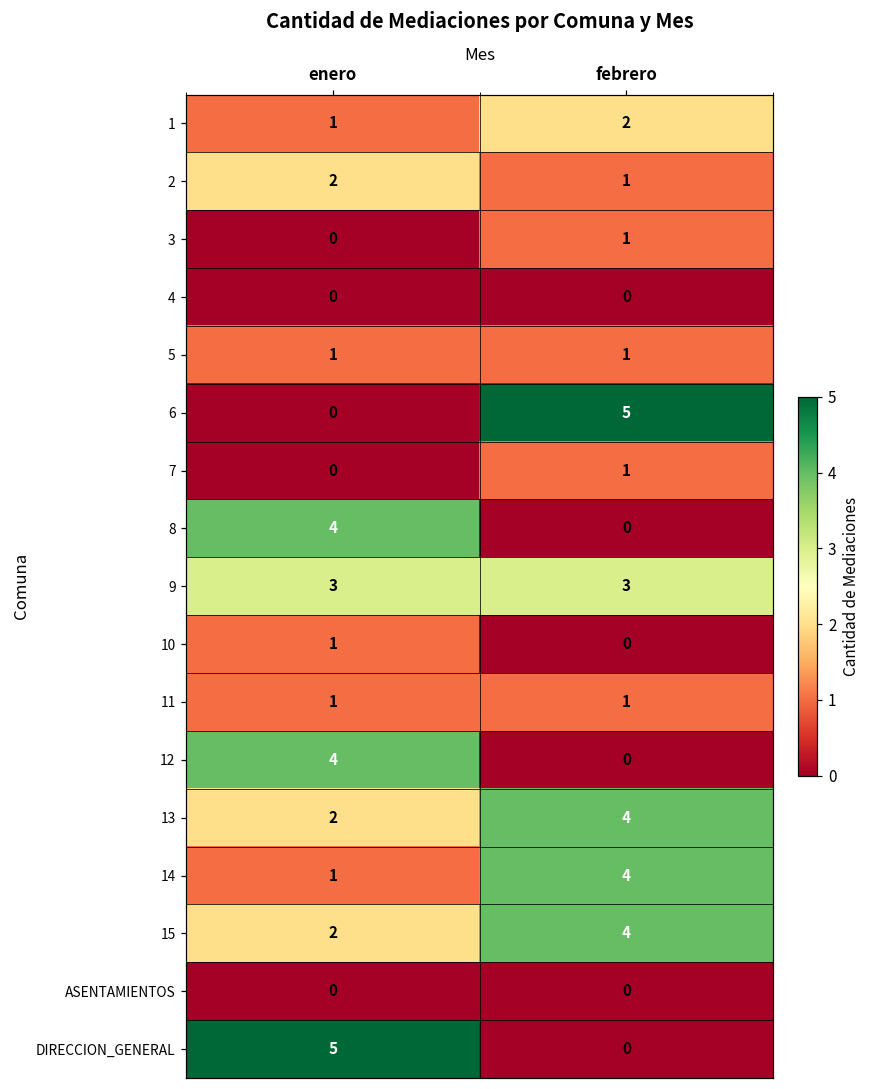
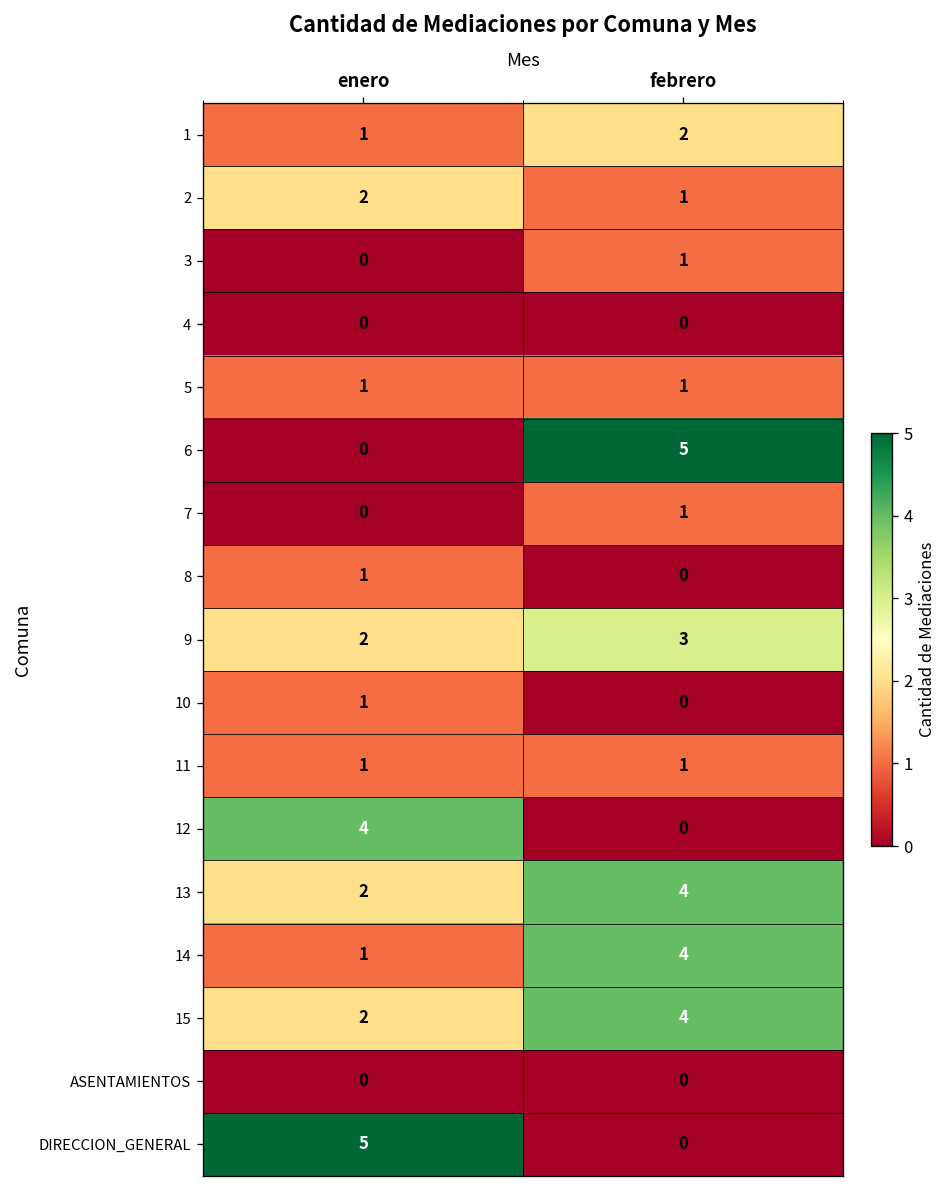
8, enero: 4 -> 1
9, enero: 3 -> 2
